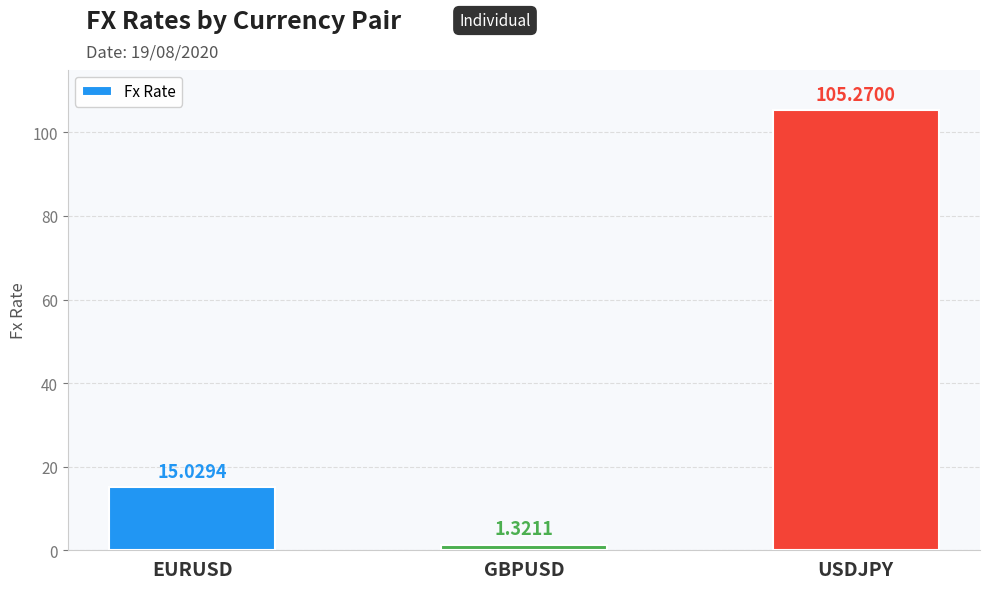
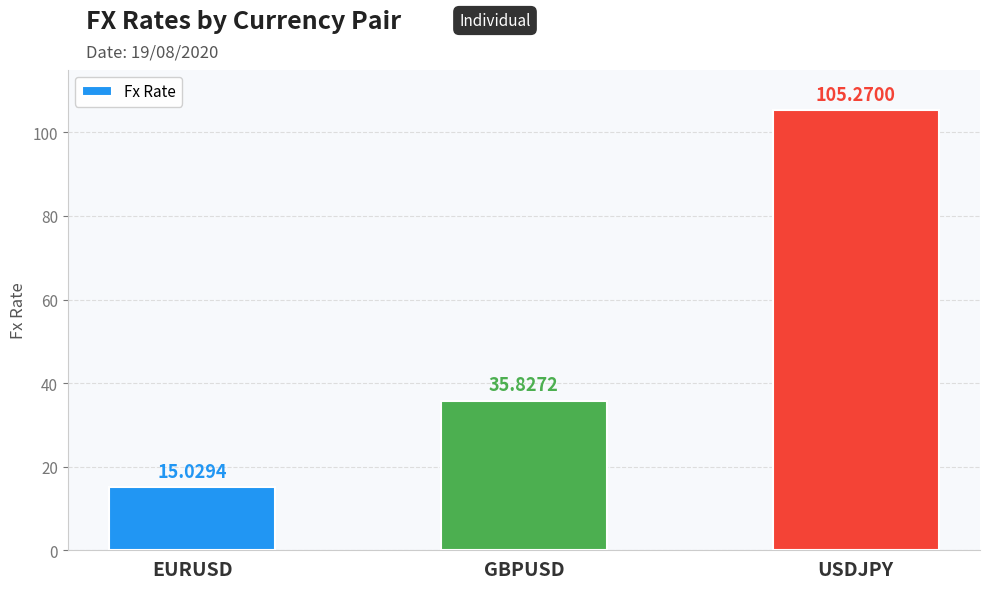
GBPUSD: 1.3211 -> 35.8272
